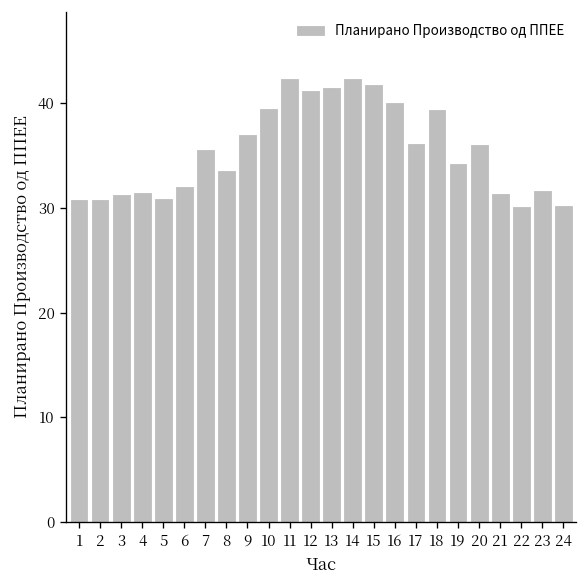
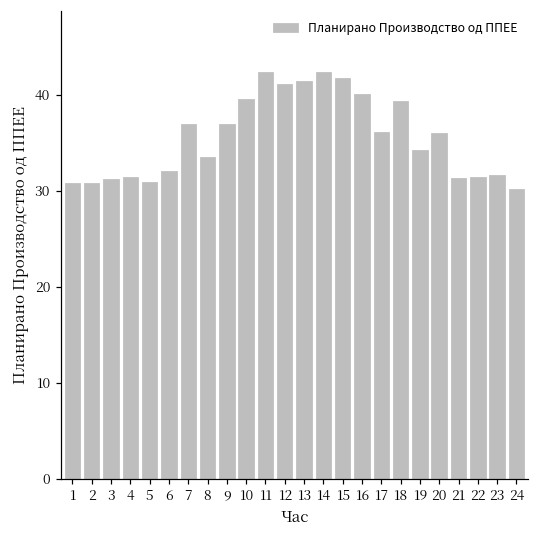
7: 36 -> 37
22: 30 -> 31
